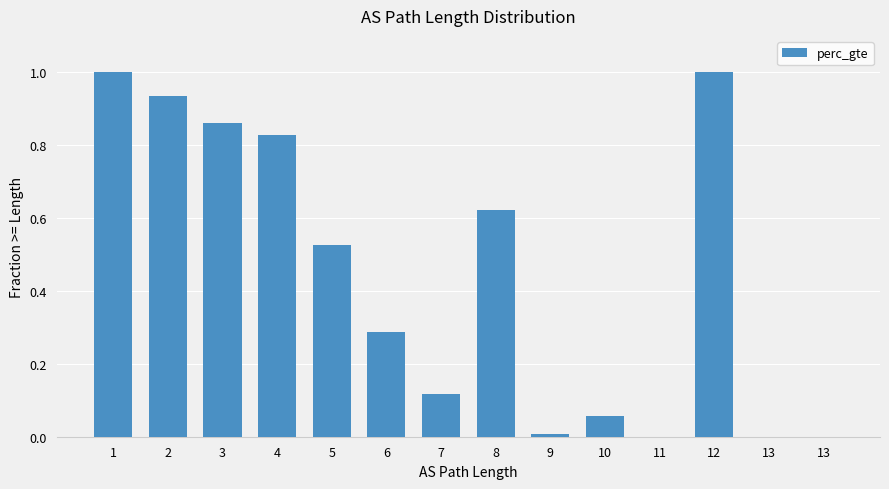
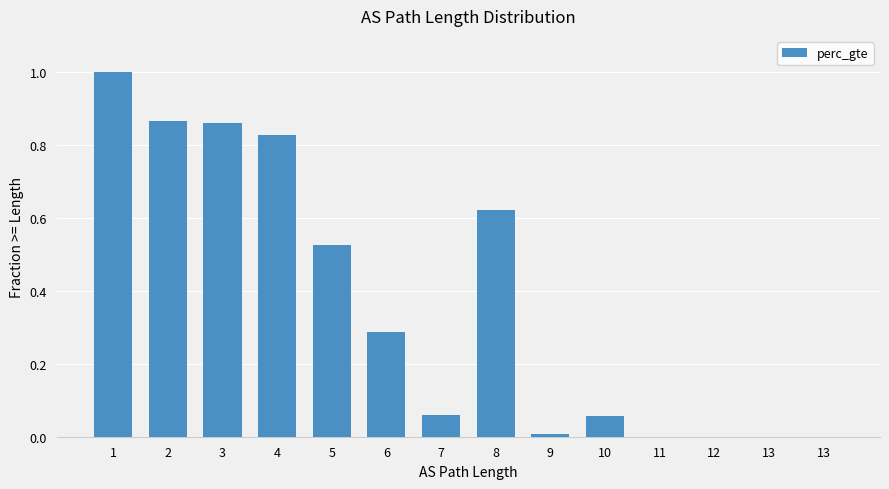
2: 0.94 -> 0.87
7: 0.12 -> 0.06
12: 1 -> 0
